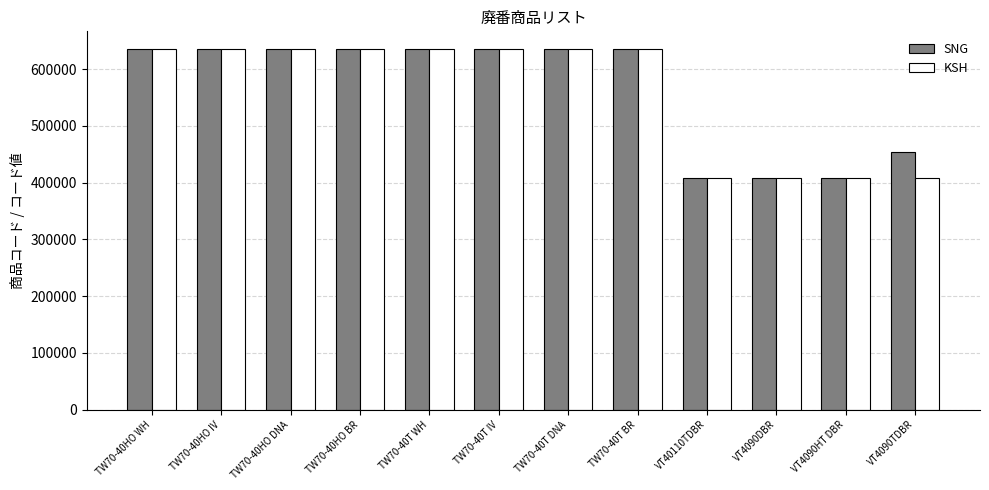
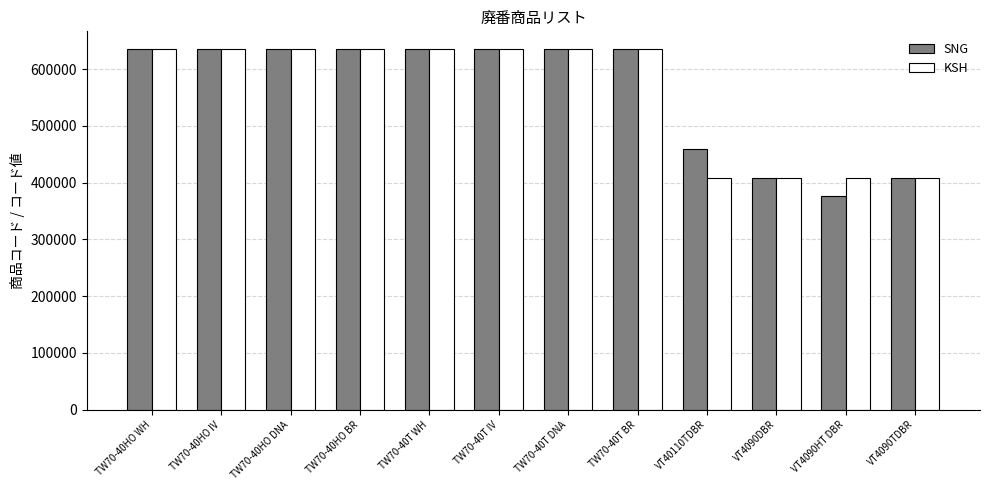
SNG, VT40110TDBR: 410000 -> 460000
SNG, VT4090HT DBR: 410000 -> 380000
SNG, VT4090TDBR: 450000 -> 410000
